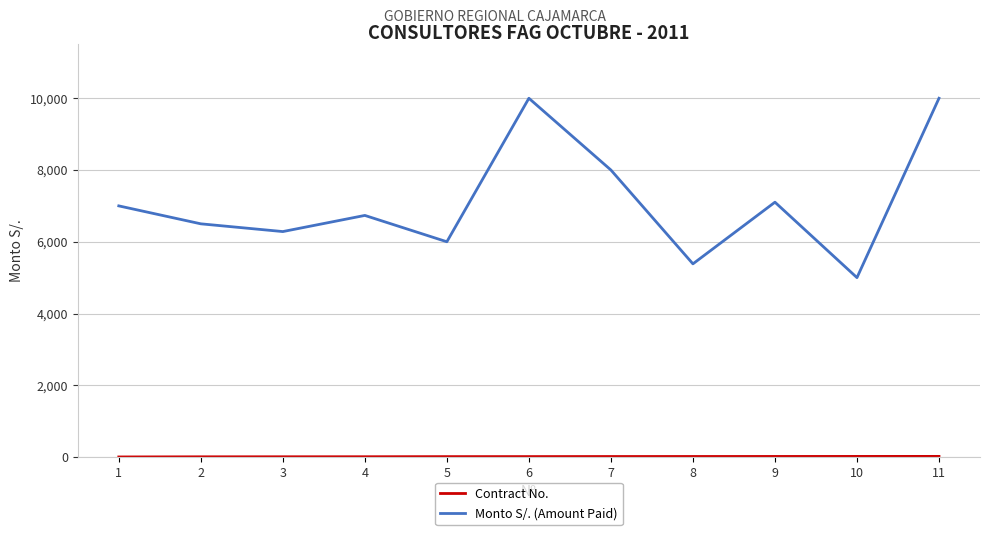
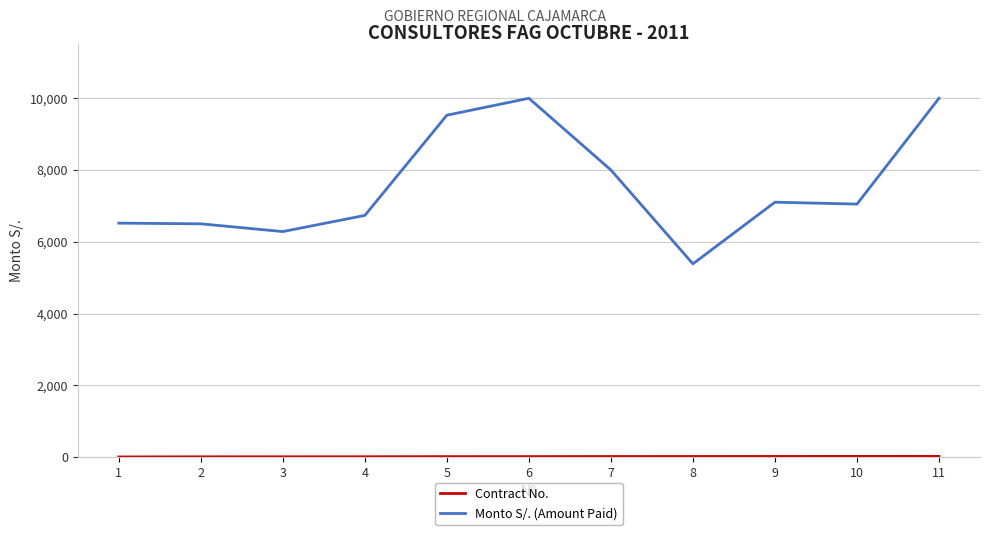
Monto S/. (Amount Paid), 1: 7,000 -> 6,500
Monto S/. (Amount Paid), 5: 6,000 -> 9,500
Monto S/. (Amount Paid), 10: 5,000 -> 7,100
